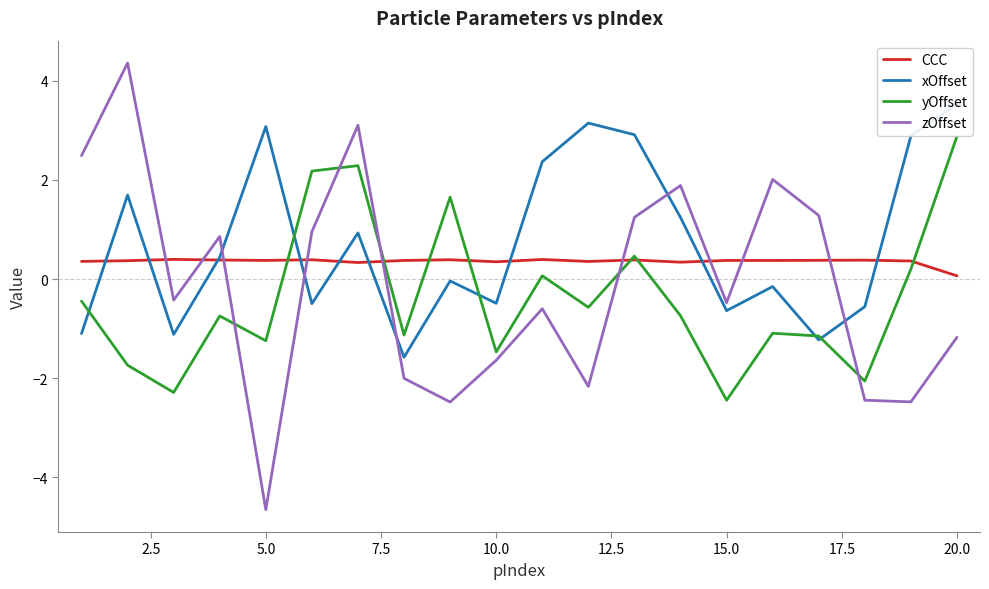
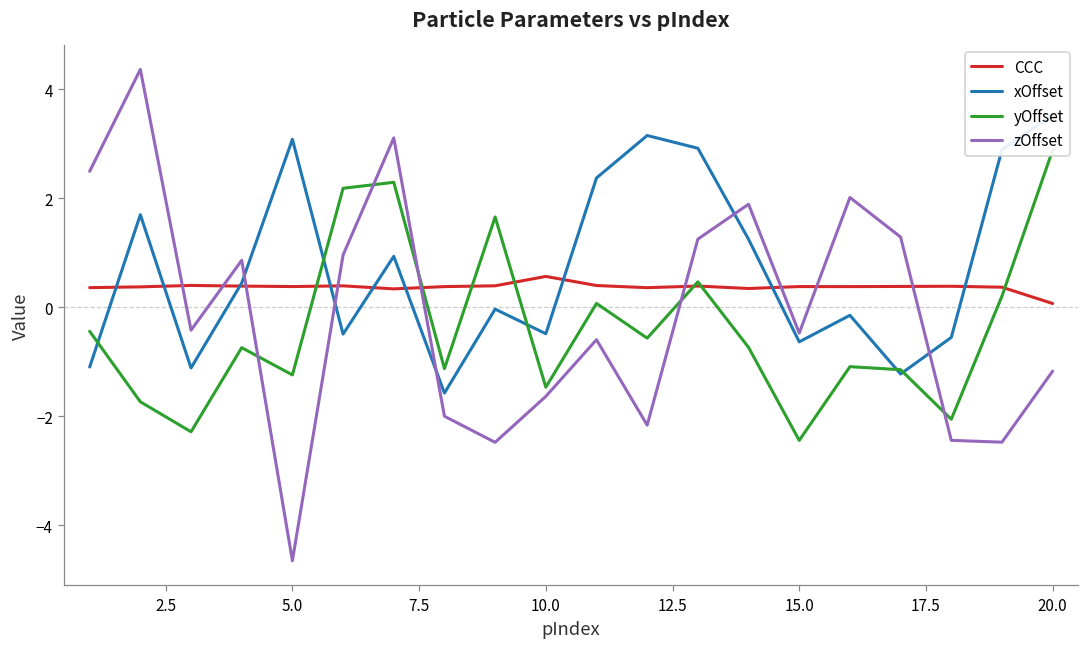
CCC, 10.0: 0.3 -> 0.6
